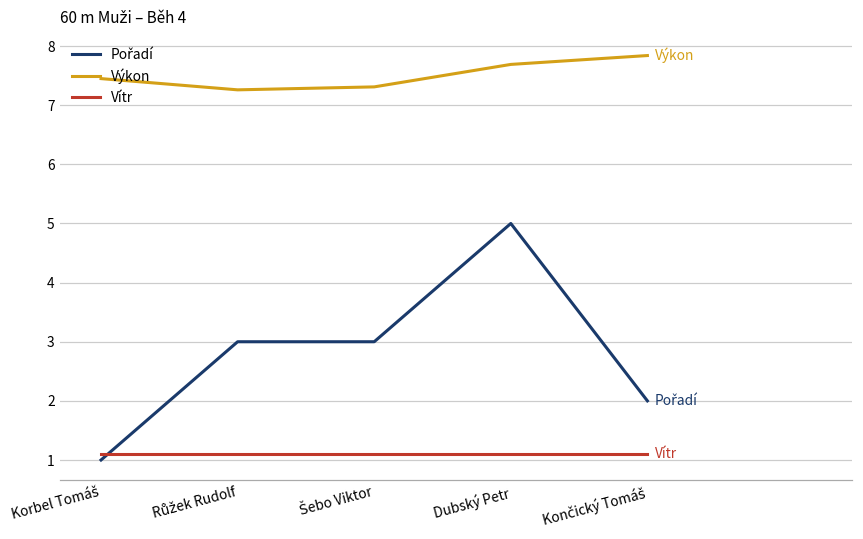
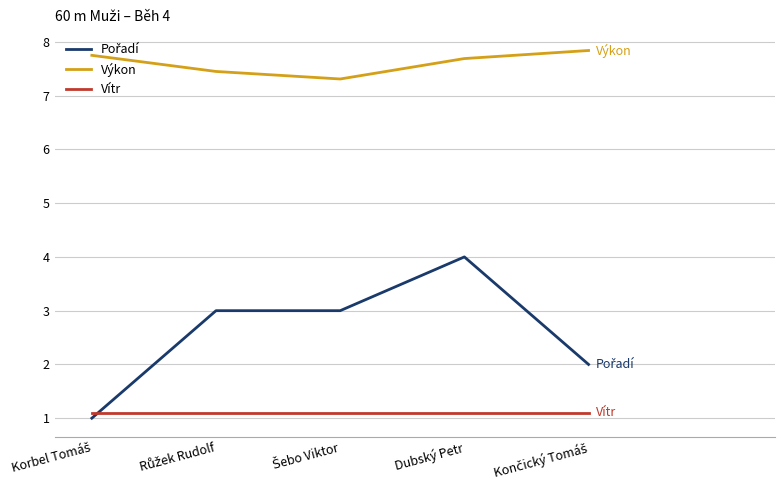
Výkon, Korbel Tomáš: 7.5 -> 7.8
Výkon, Růžek Rudolf: 7.3 -> 7.5
Pořadí, Dubský Petr: 5 -> 4
